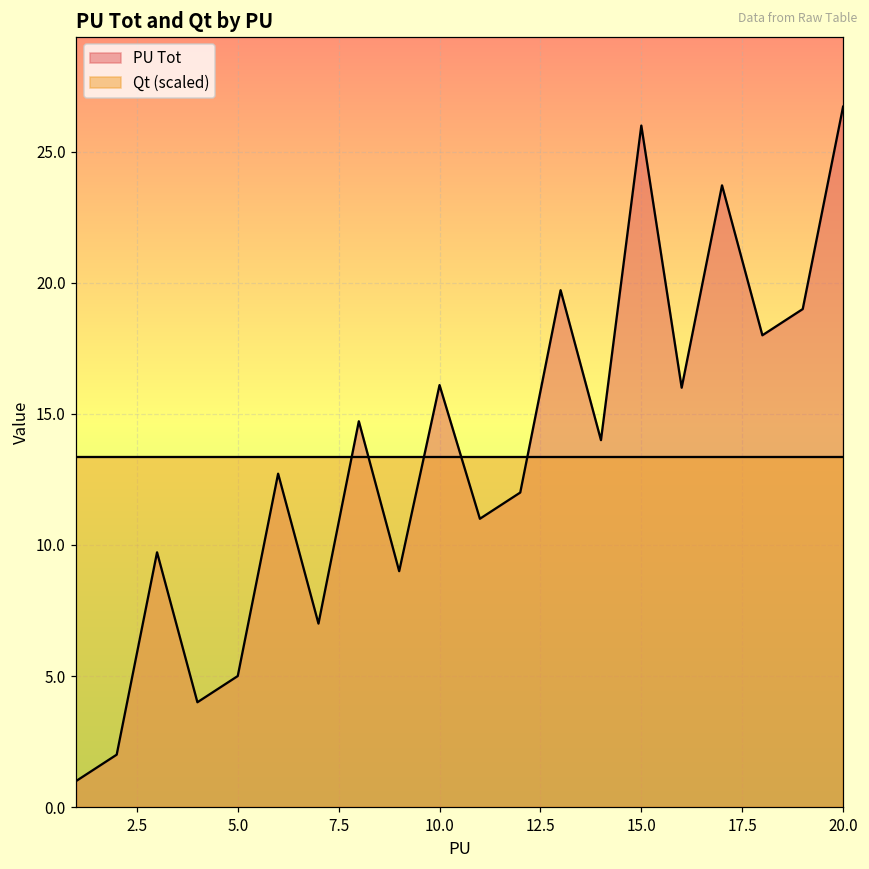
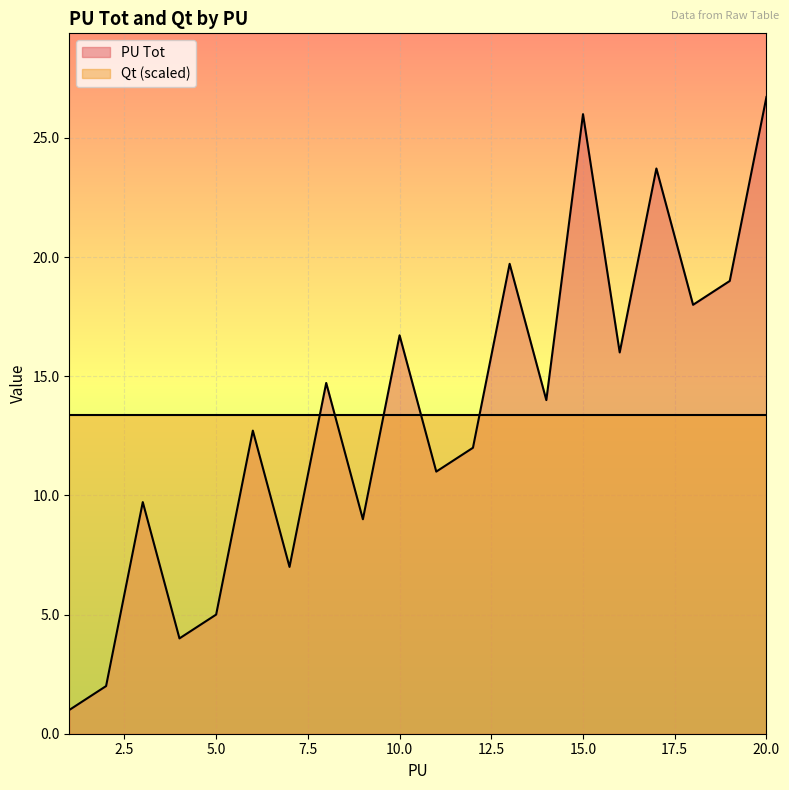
PU Tot, 10.0: 16.1 -> 16.7
